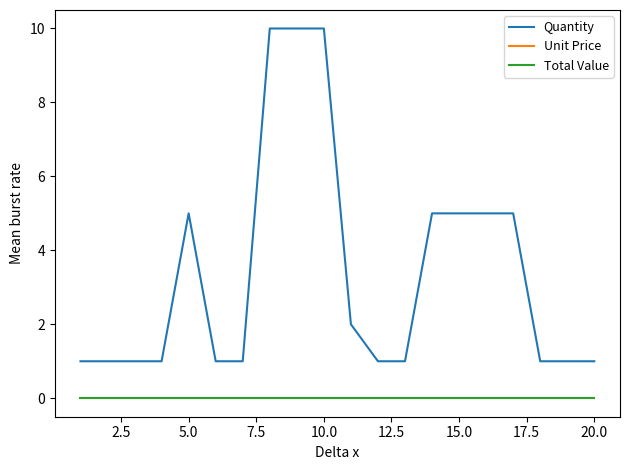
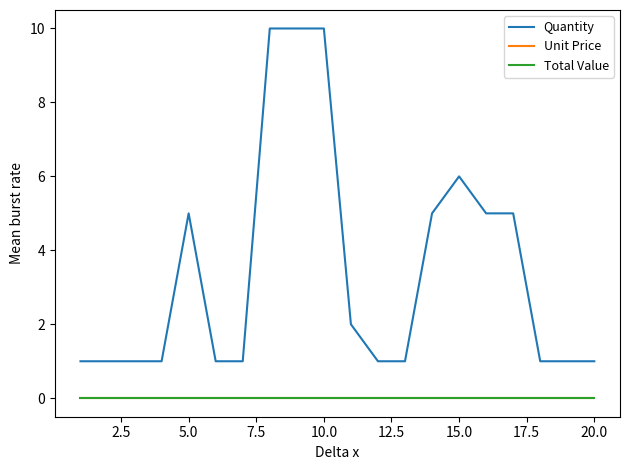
Quantity, 15.0: 5 -> 6
